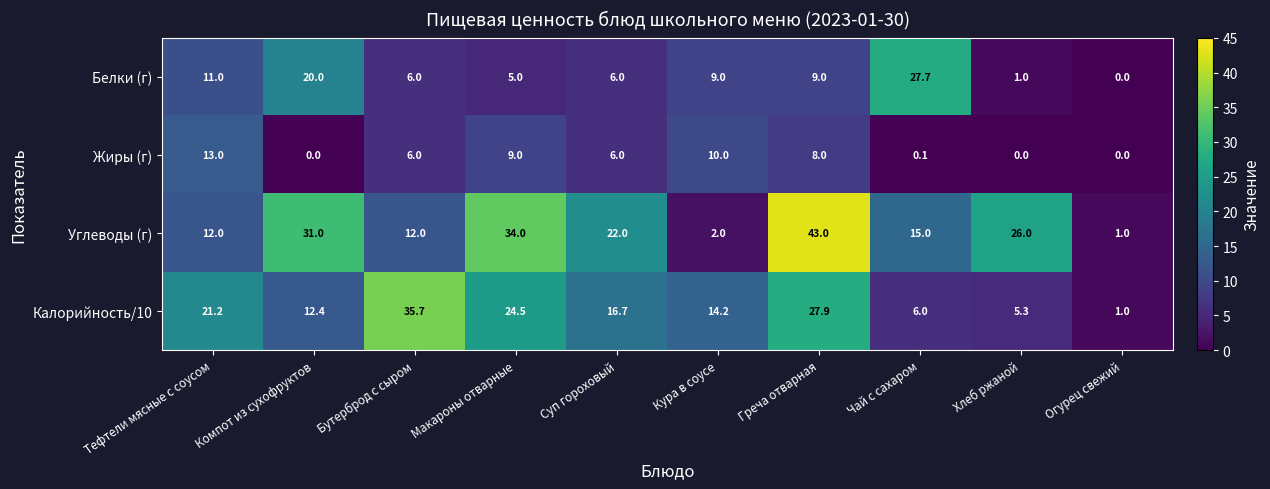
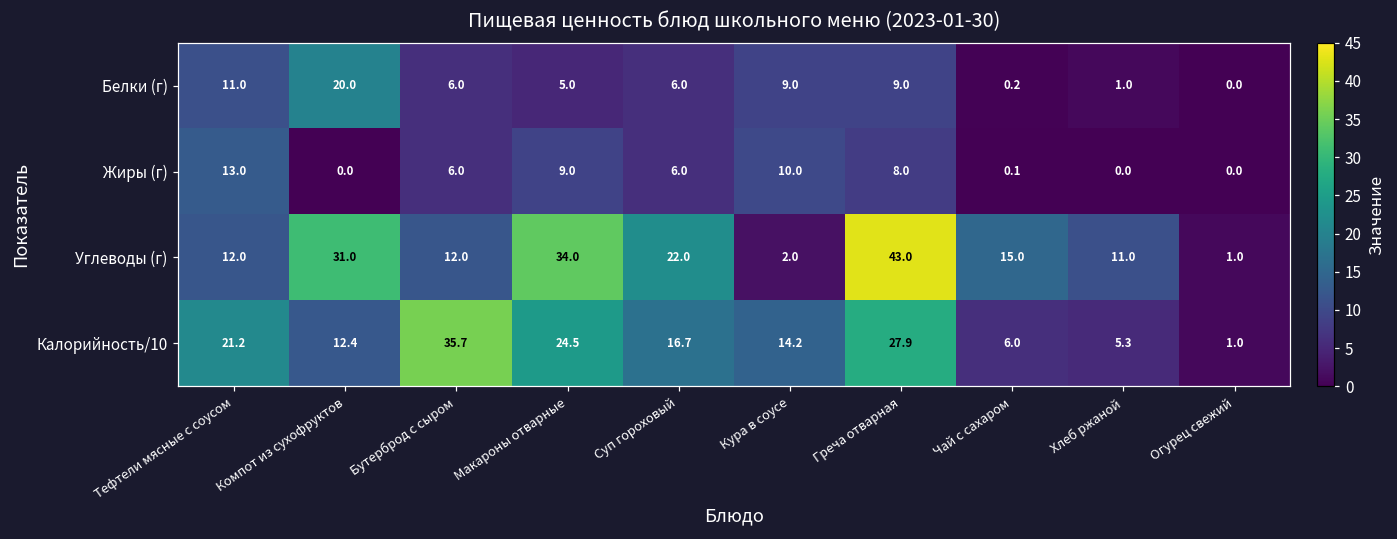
Белки (г), Чай с сахаром: 27.7 -> 0.2
Углеводы (г), Хлеб ржаной: 26.0 -> 11.0
